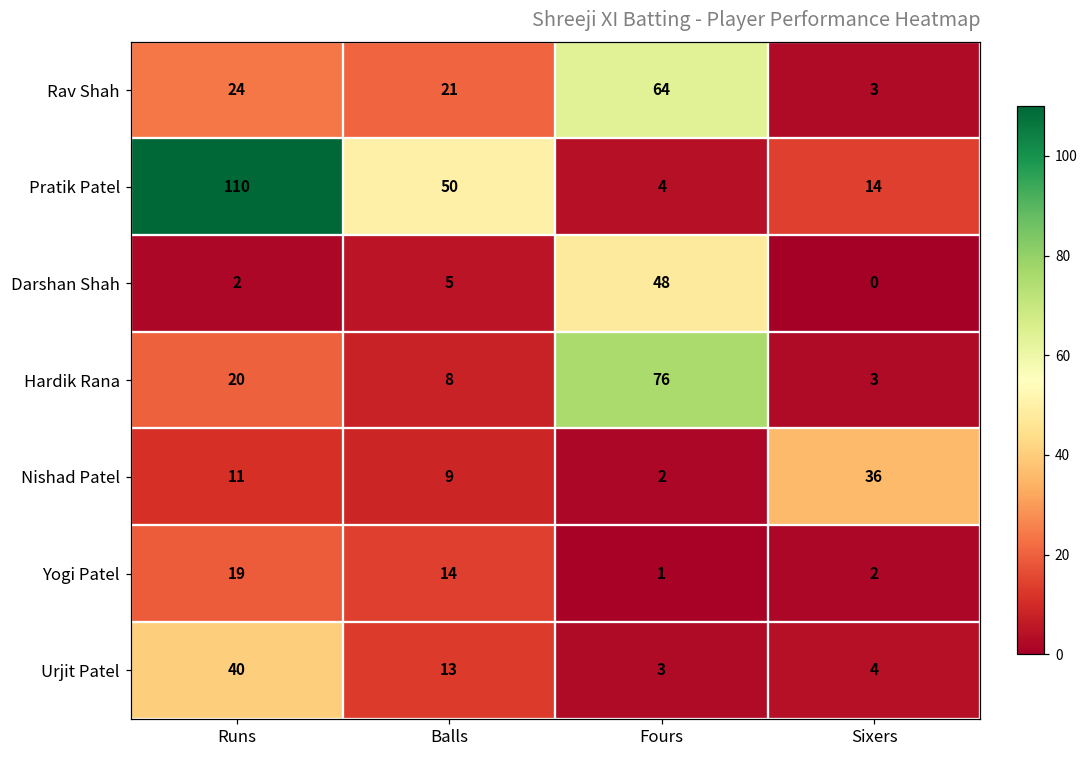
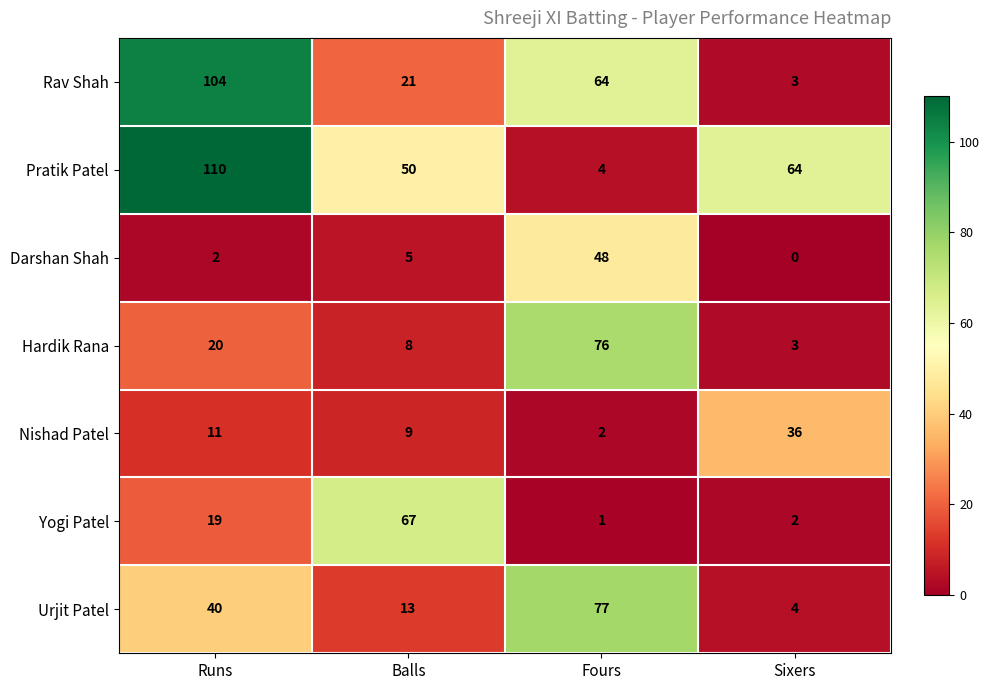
Rav Shah, Runs: 24 -> 104
Pratik Patel, Sixers: 14 -> 64
Yogi Patel, Balls: 14 -> 67
Urjit Patel, Fours: 3 -> 77
